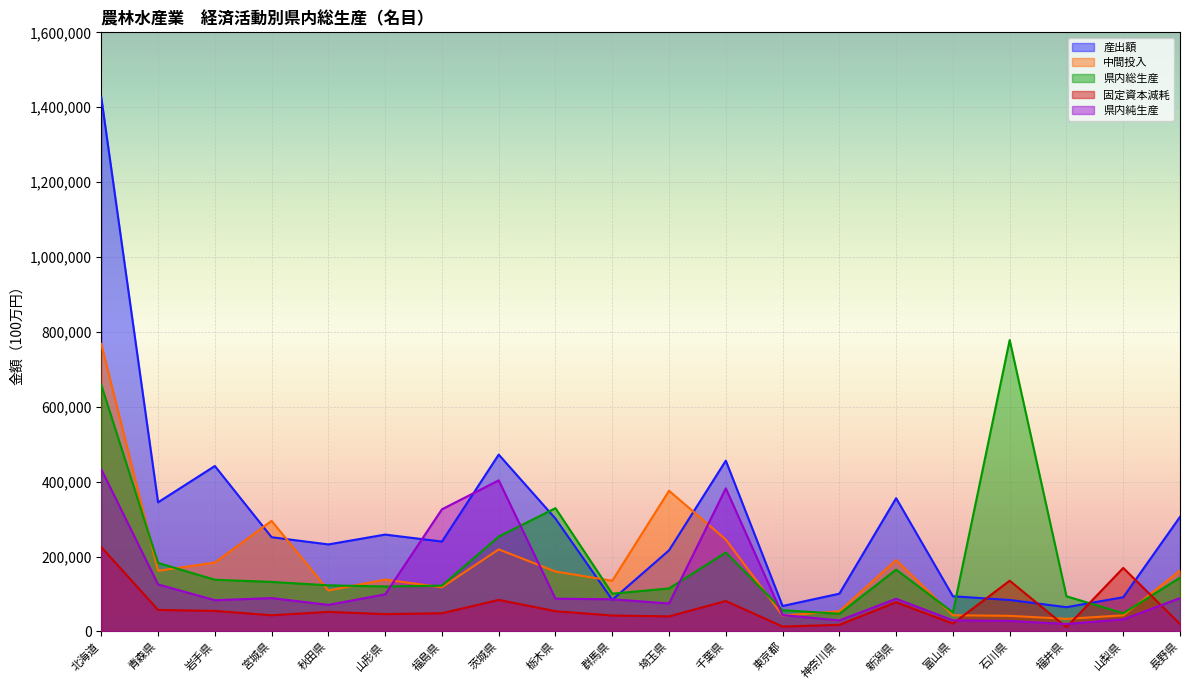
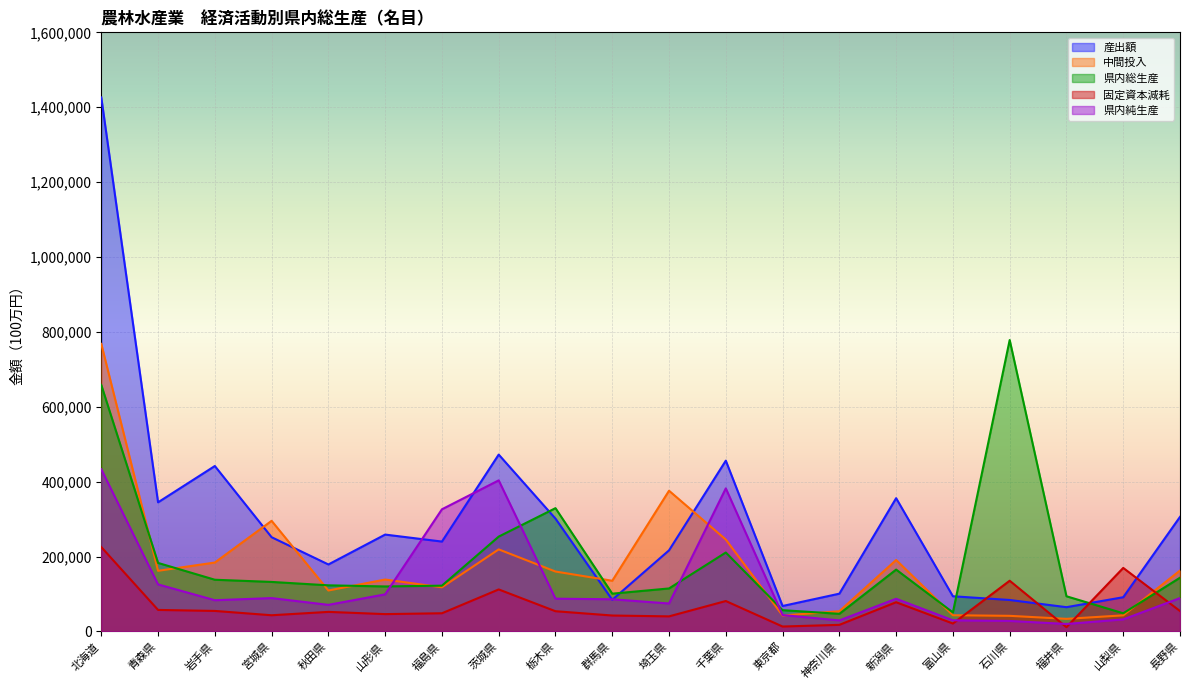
産出額, 秋田県: 230,000 -> 180,000
固定資本減耗, 茨城県: 80,000 -> 110,000
固定資本減耗, 長野県: 20,000 -> 50,000
